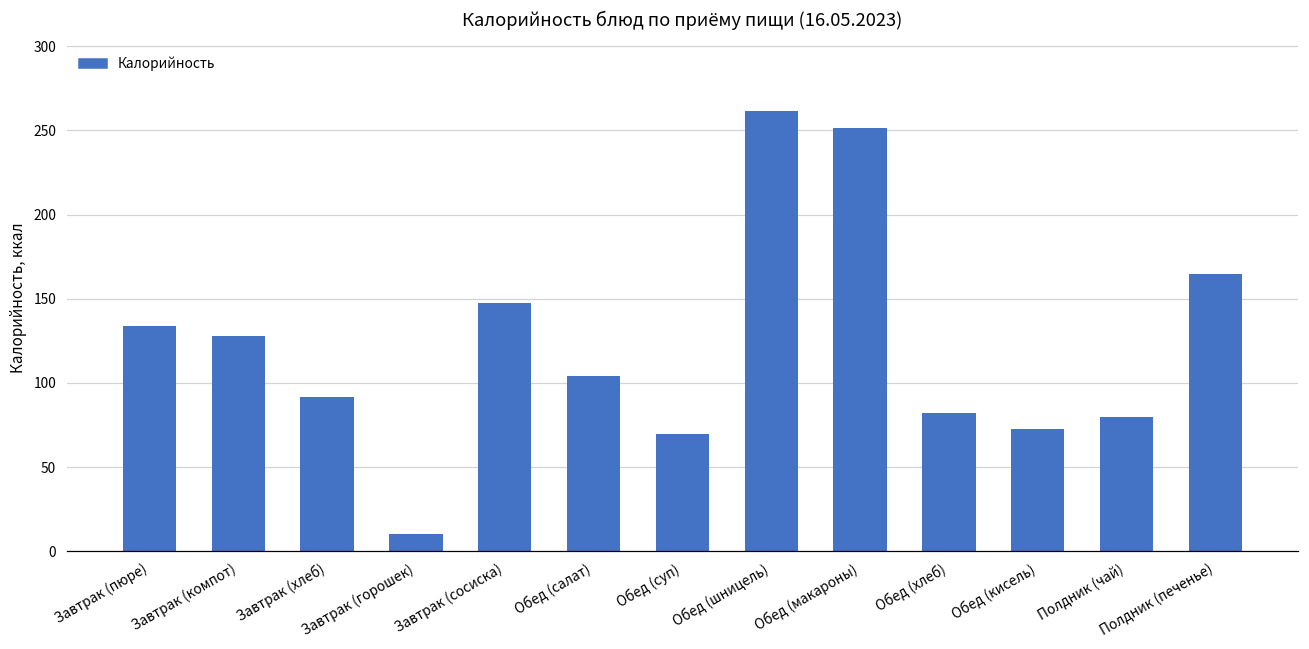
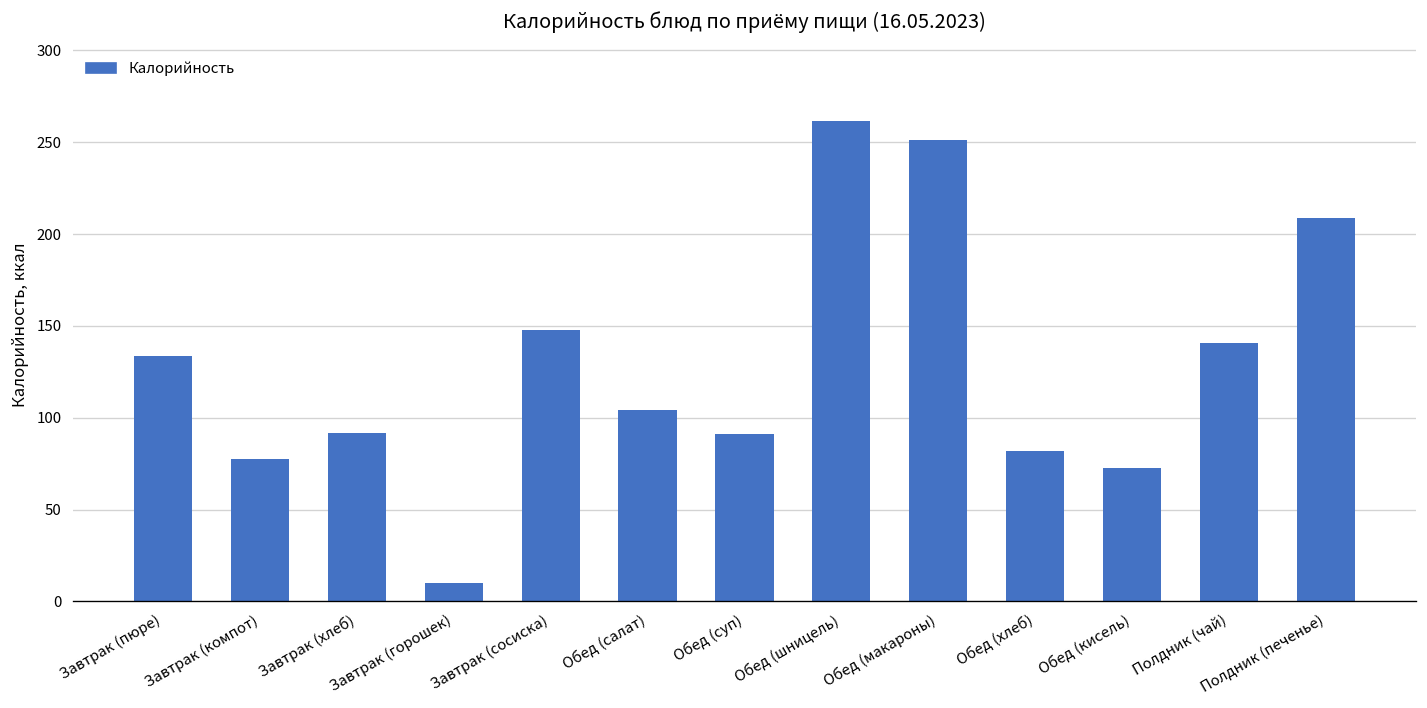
Завтрак (компот): 128 -> 77
Обед (суп): 70 -> 91
Полдник (чай): 80 -> 141
Полдник (печенье): 165 -> 209
